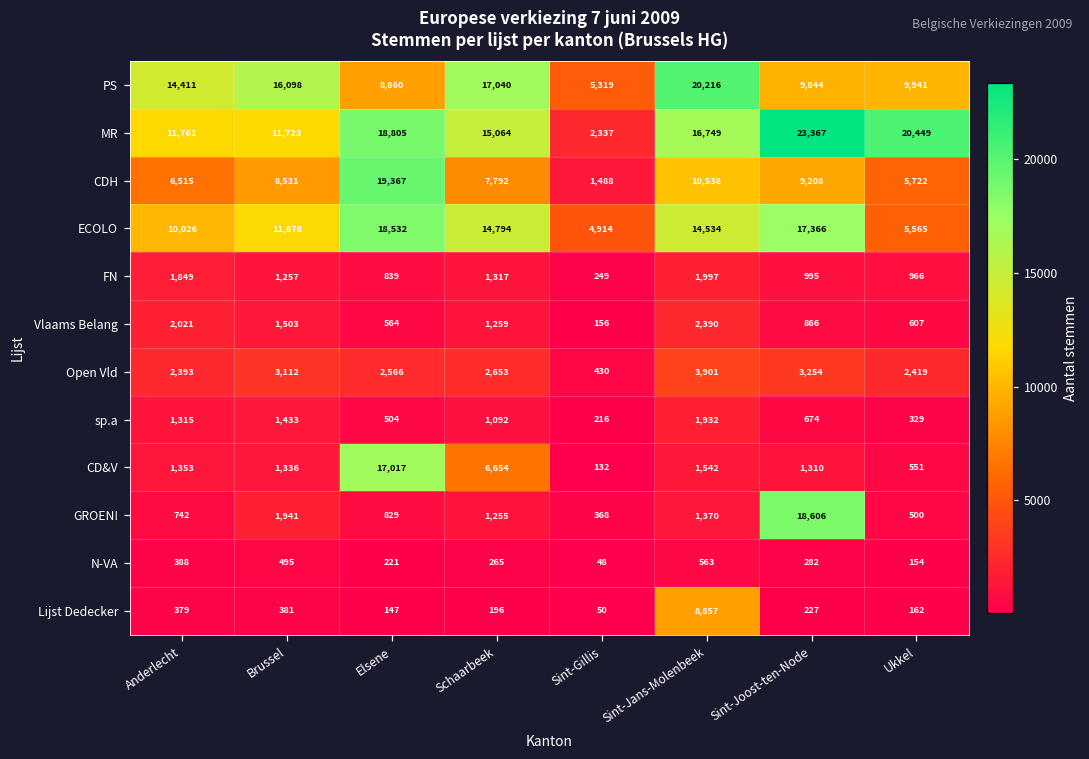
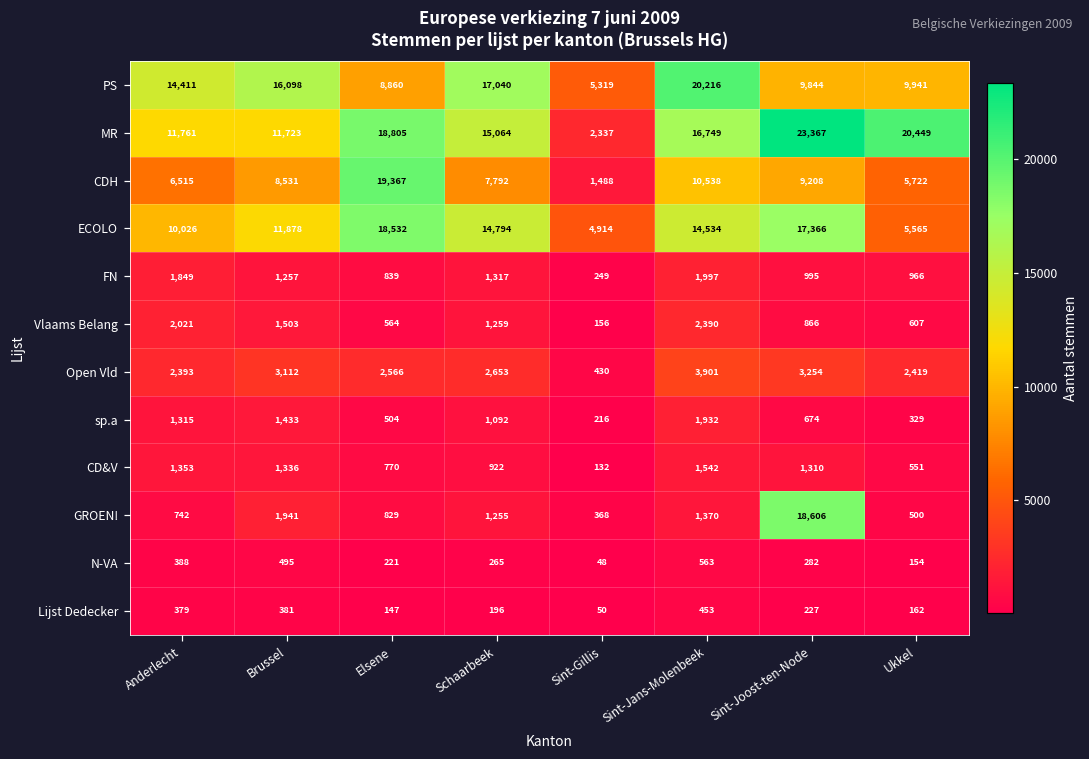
CD&V, Elsene: 17,017 -> 770
CD&V, Schaarbeek: 6,654 -> 922
Lijst Dedecker, Sint-Jans-Molenbeek: 8,857 -> 453
